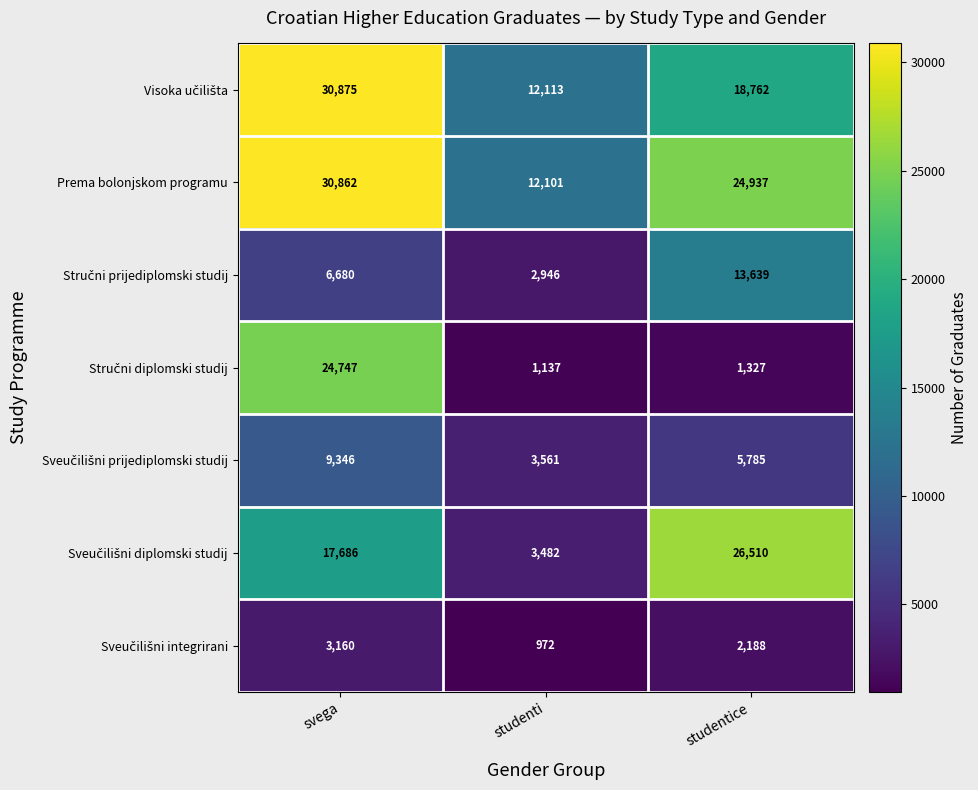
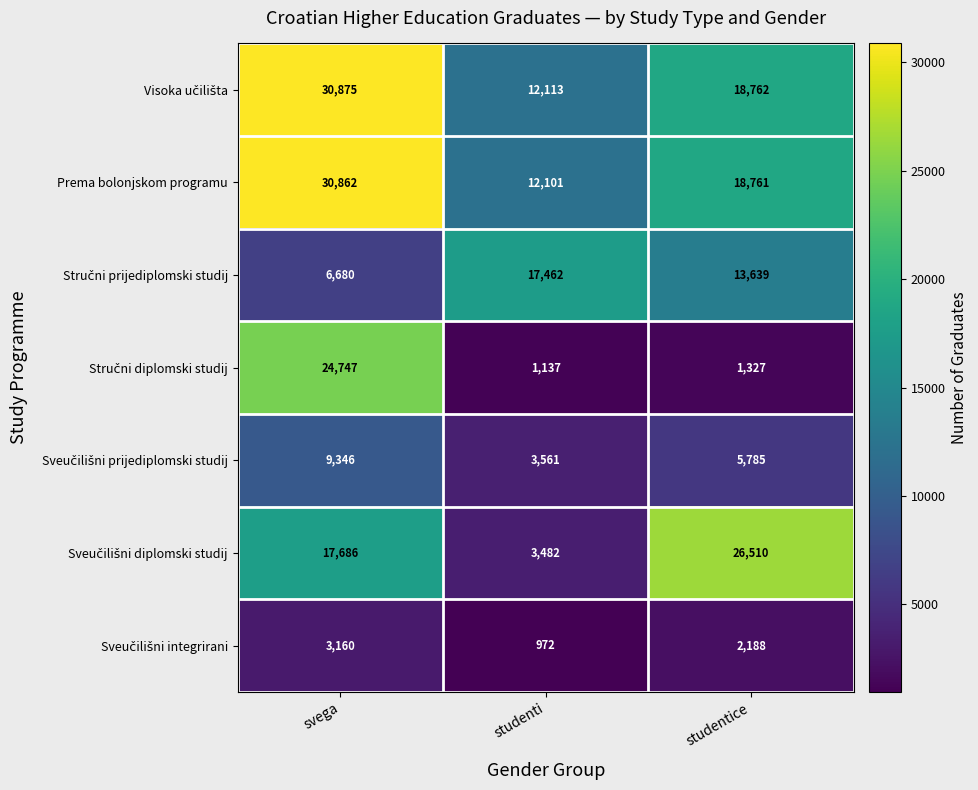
Prema bolonjskom programu, studentice: 24,937 -> 18,761
Stručni prijediplomski studij, studenti: 2,946 -> 17,462
